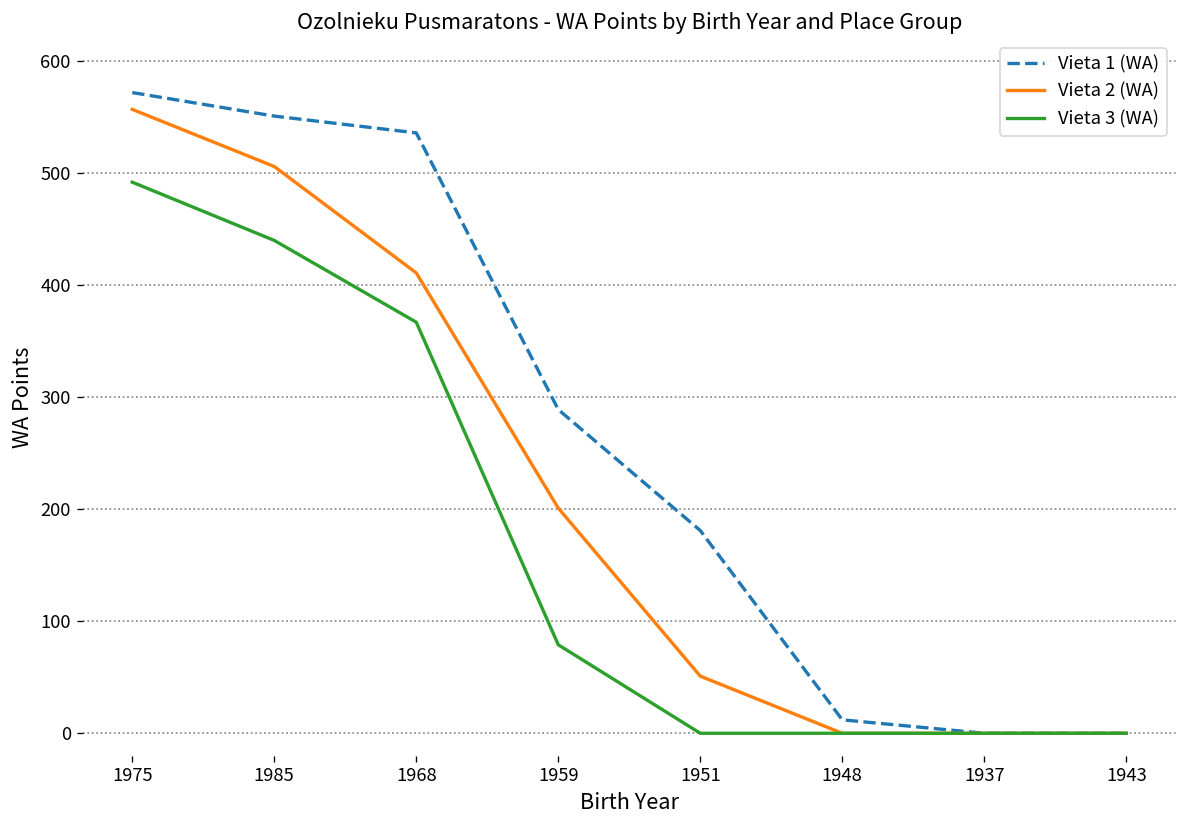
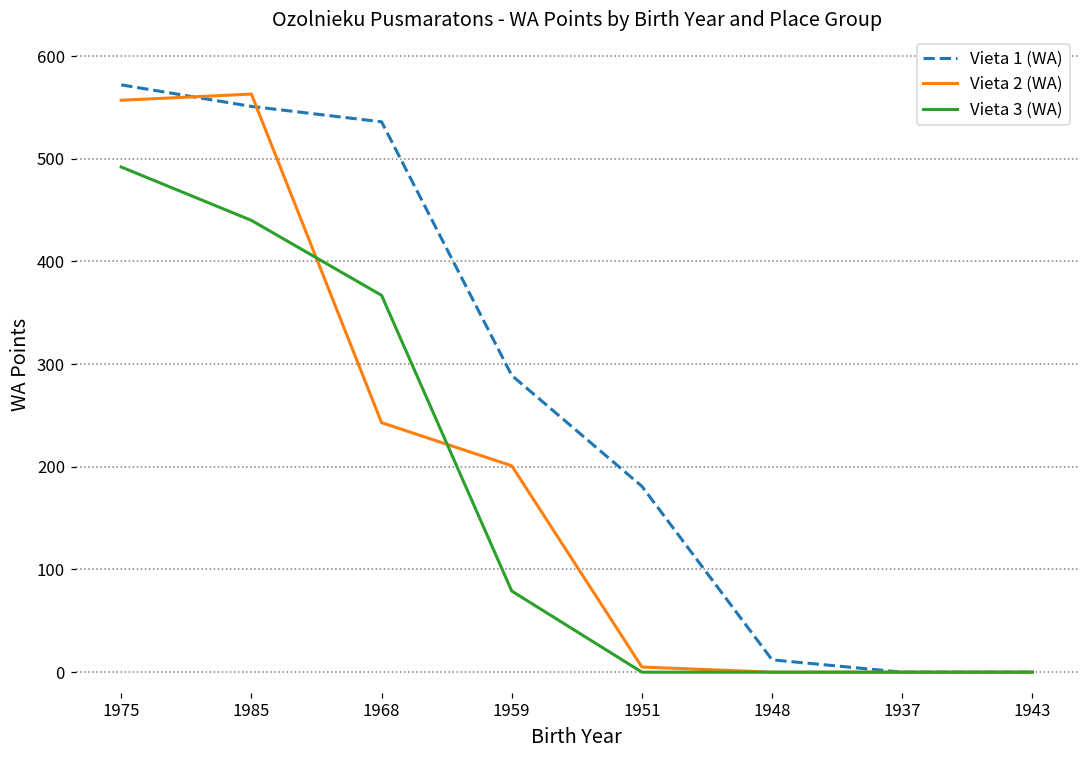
Vieta 2 (WA), 1985: 510 -> 560
Vieta 2 (WA), 1968: 410 -> 240
Vieta 2 (WA), 1951: 50 -> 10
